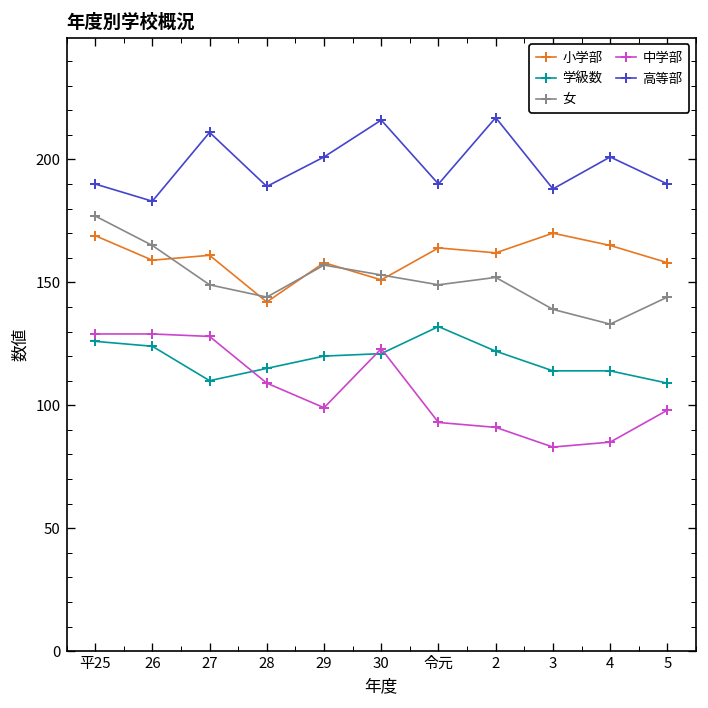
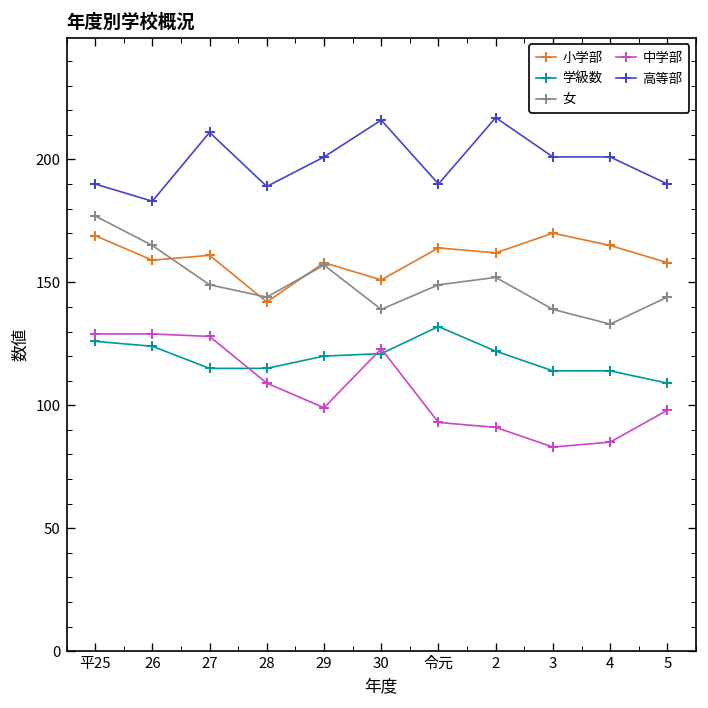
学級数, 27: 110 -> 115
女, 30: 153 -> 139
高等部, 3: 188 -> 201
